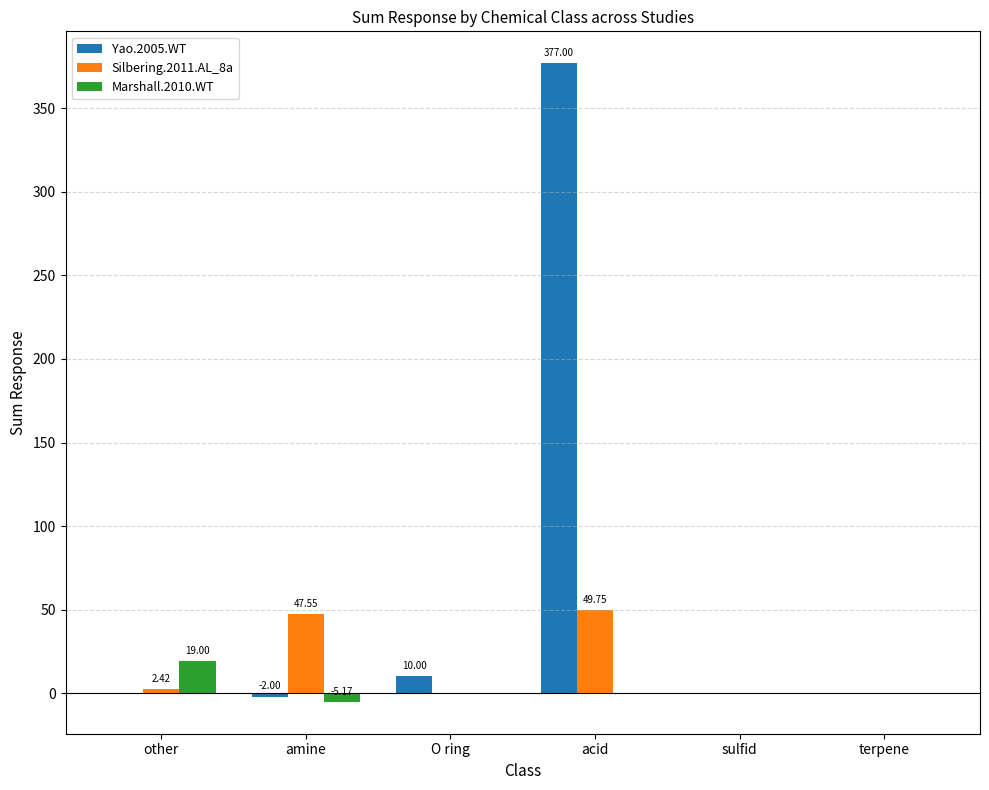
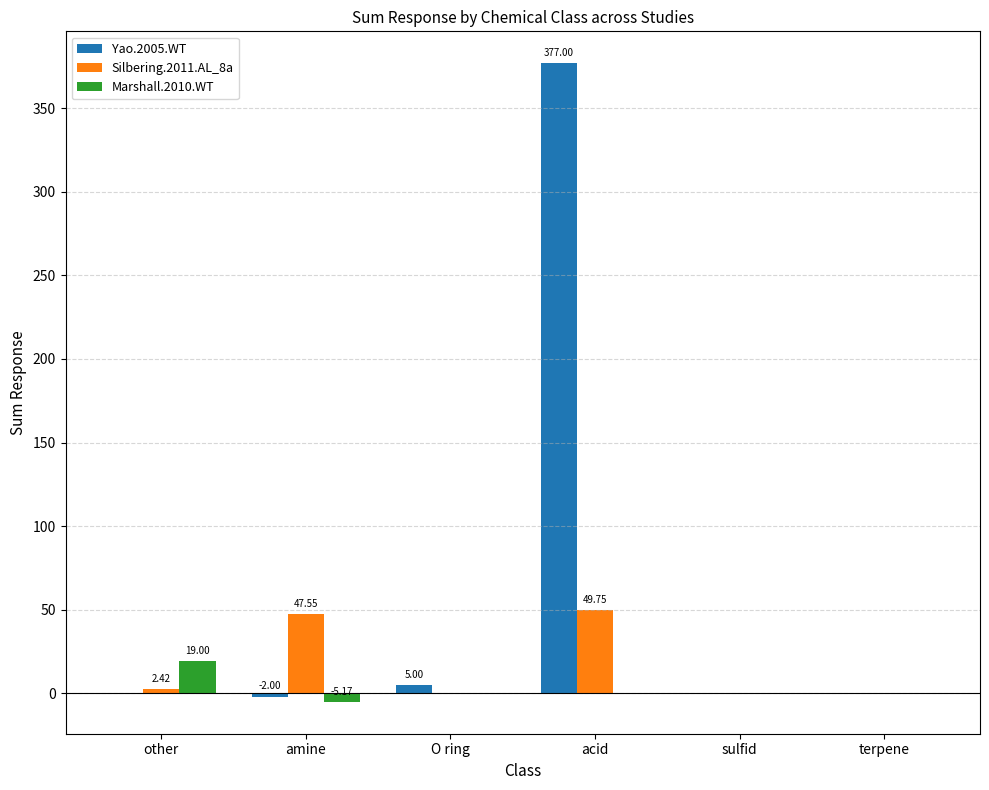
Yao.2005.WT, O ring: 10.00 -> 5.00
